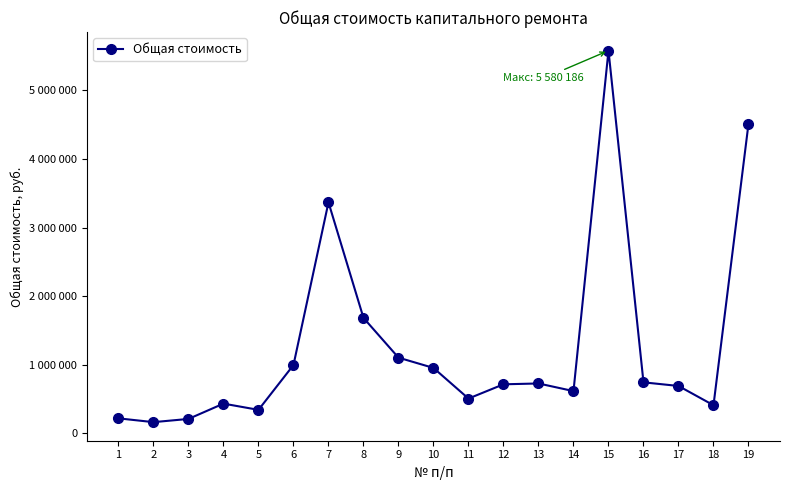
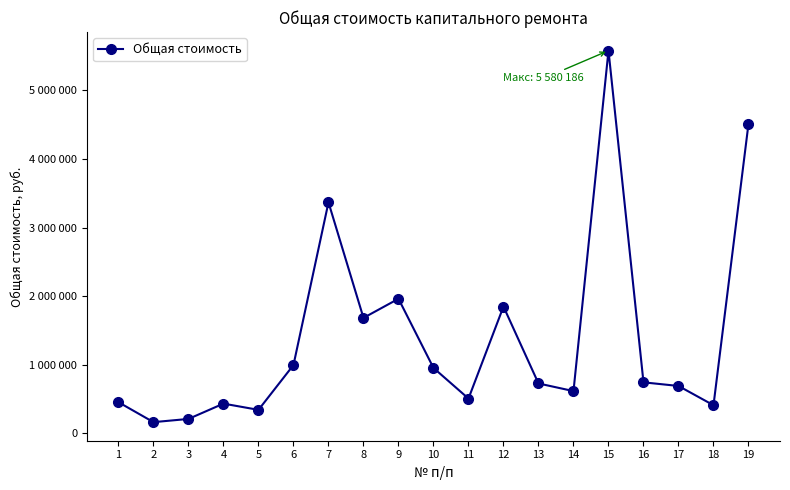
1: 200000 -> 500000
9: 1100000 -> 2000000
12: 700000 -> 1800000
